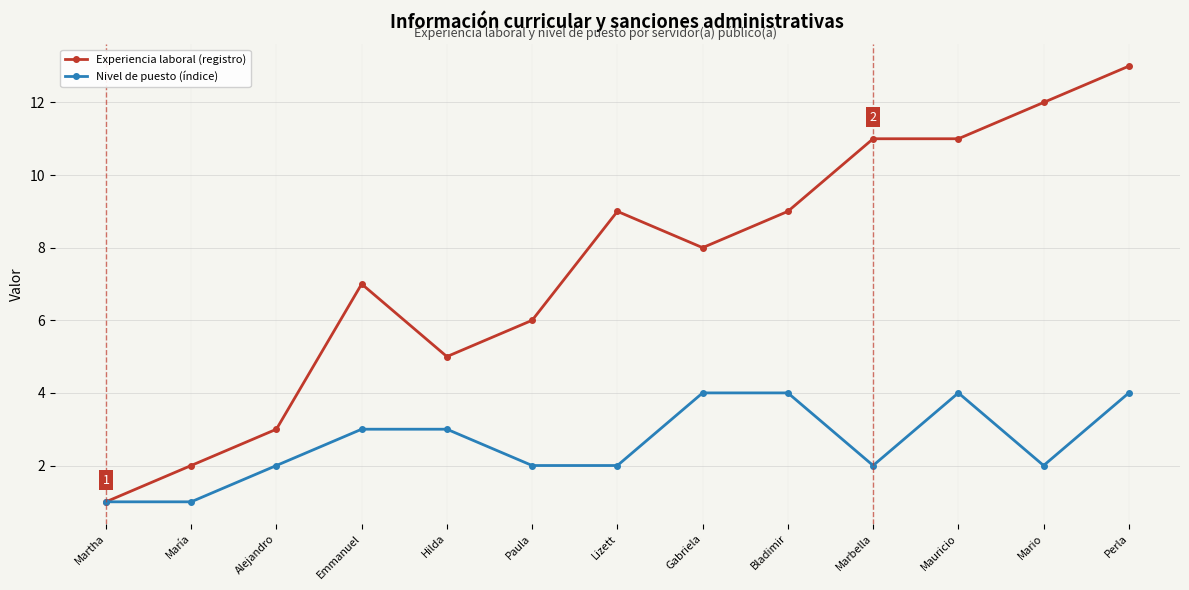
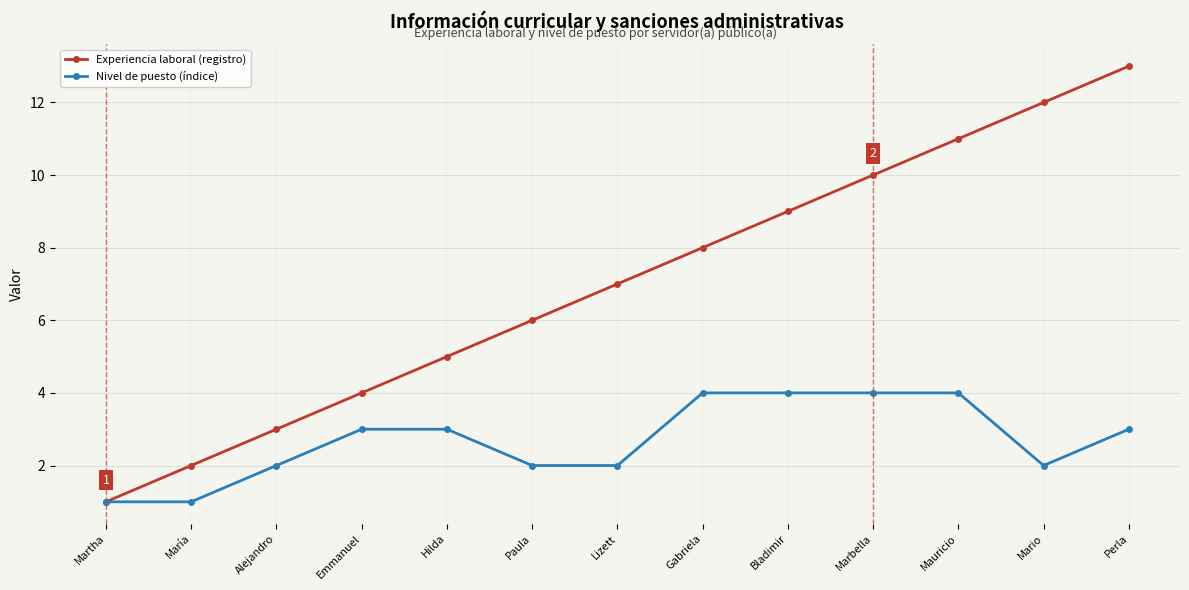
Experiencia laboral (registro), Emmanuel: 7 -> 4
Experiencia laboral (registro), Lizett: 9 -> 7
Experiencia laboral (registro), Marbella: 11 -> 10
Nivel de puesto (índice), Marbella: 2 -> 4
Nivel de puesto (índice), Perla: 4 -> 3
